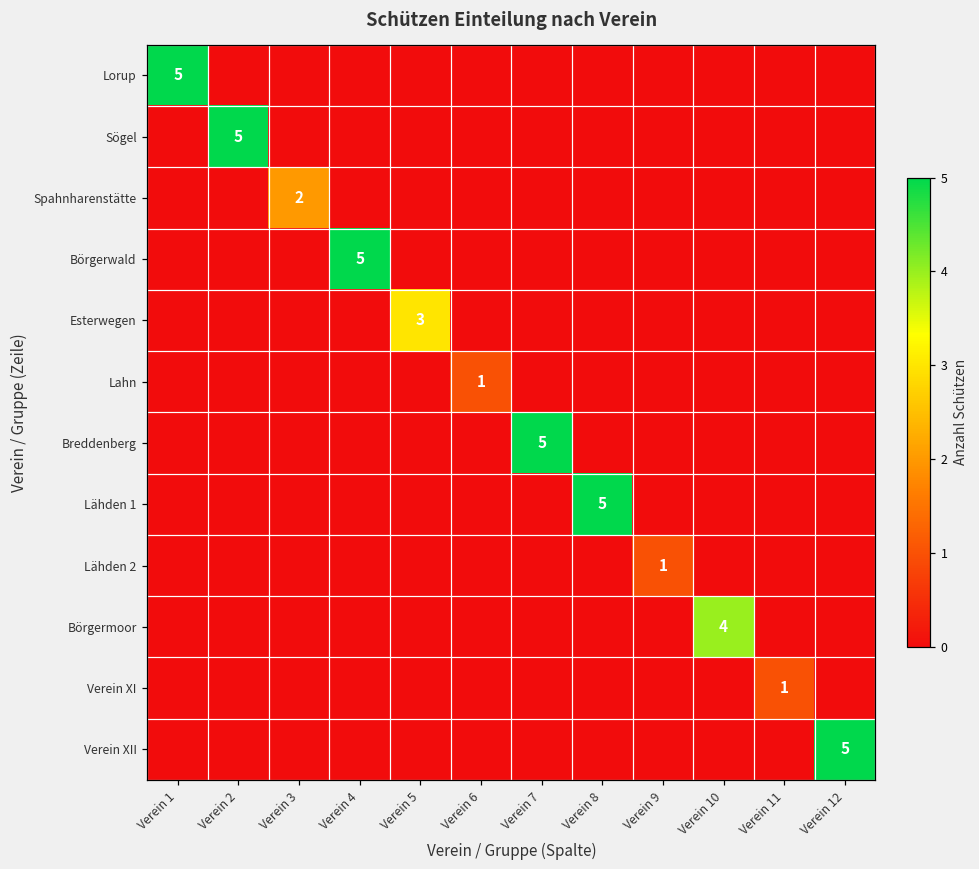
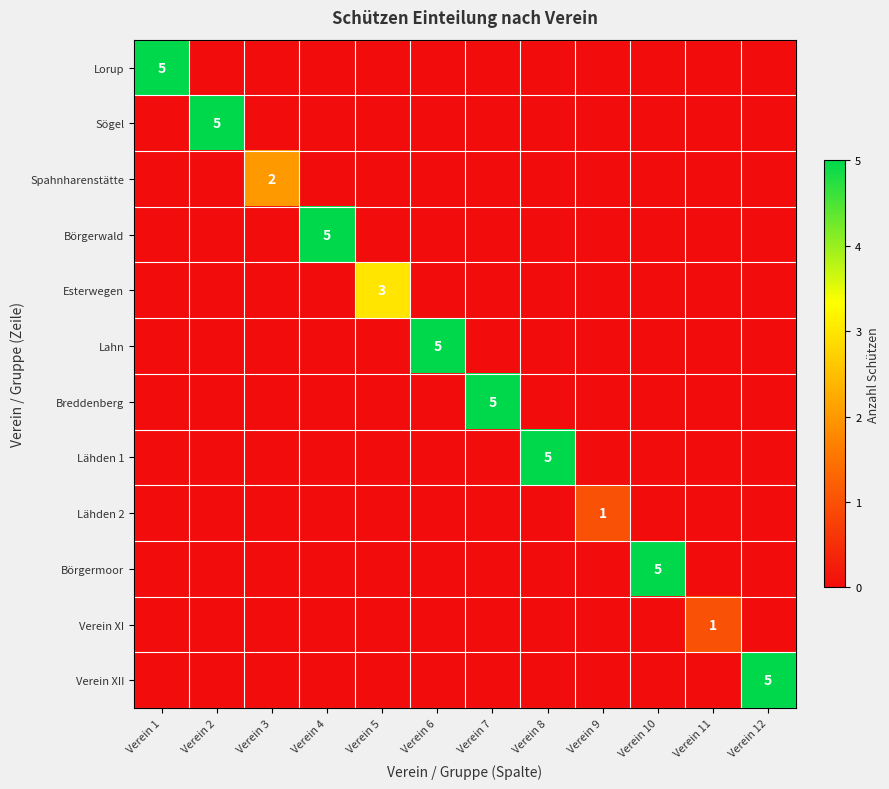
Lahn, Verein 6: 1 -> 5
Börgermoor, Verein 10: 4 -> 5
